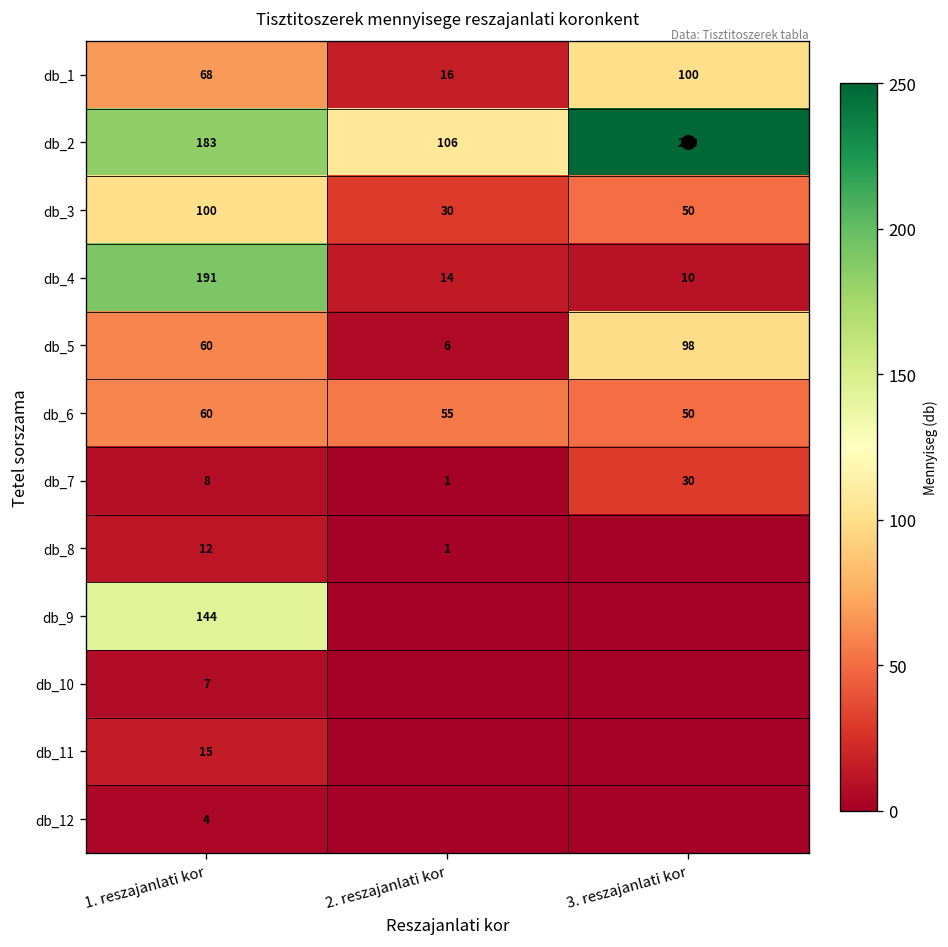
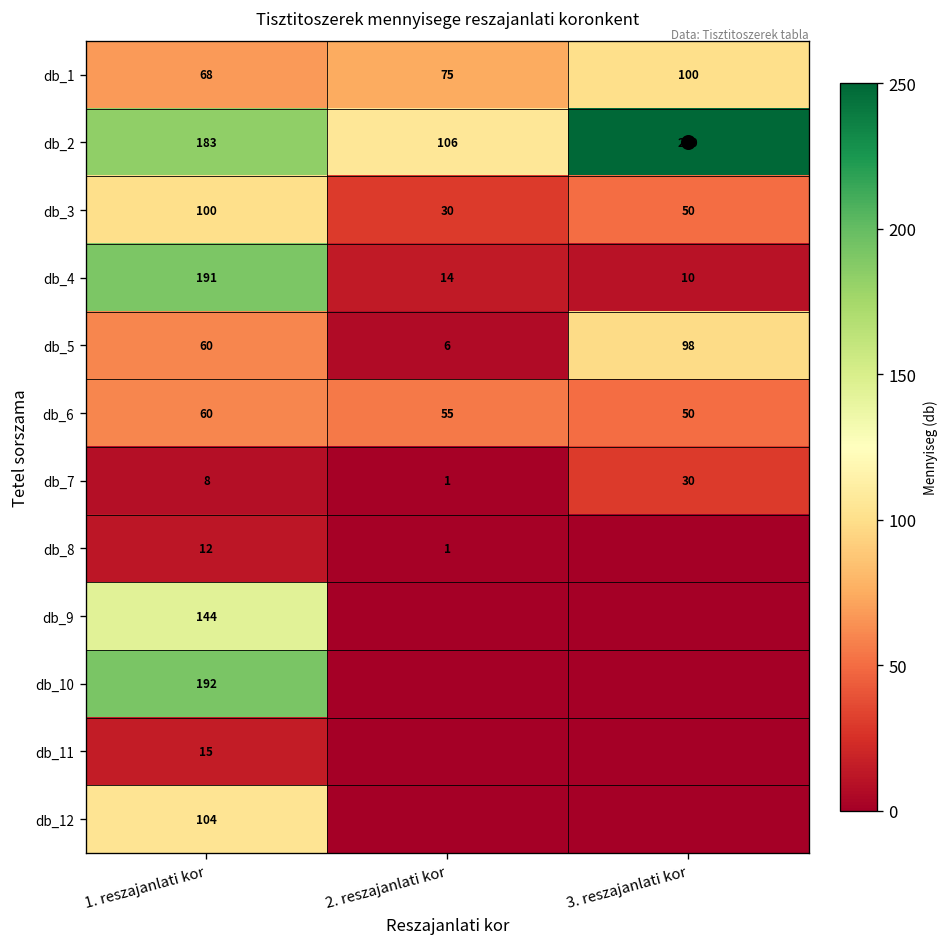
db_1, 2. reszajanlati kor: 16 -> 75
db_10, 1. reszajanlati kor: 7 -> 192
db_12, 1. reszajanlati kor: 4 -> 104
